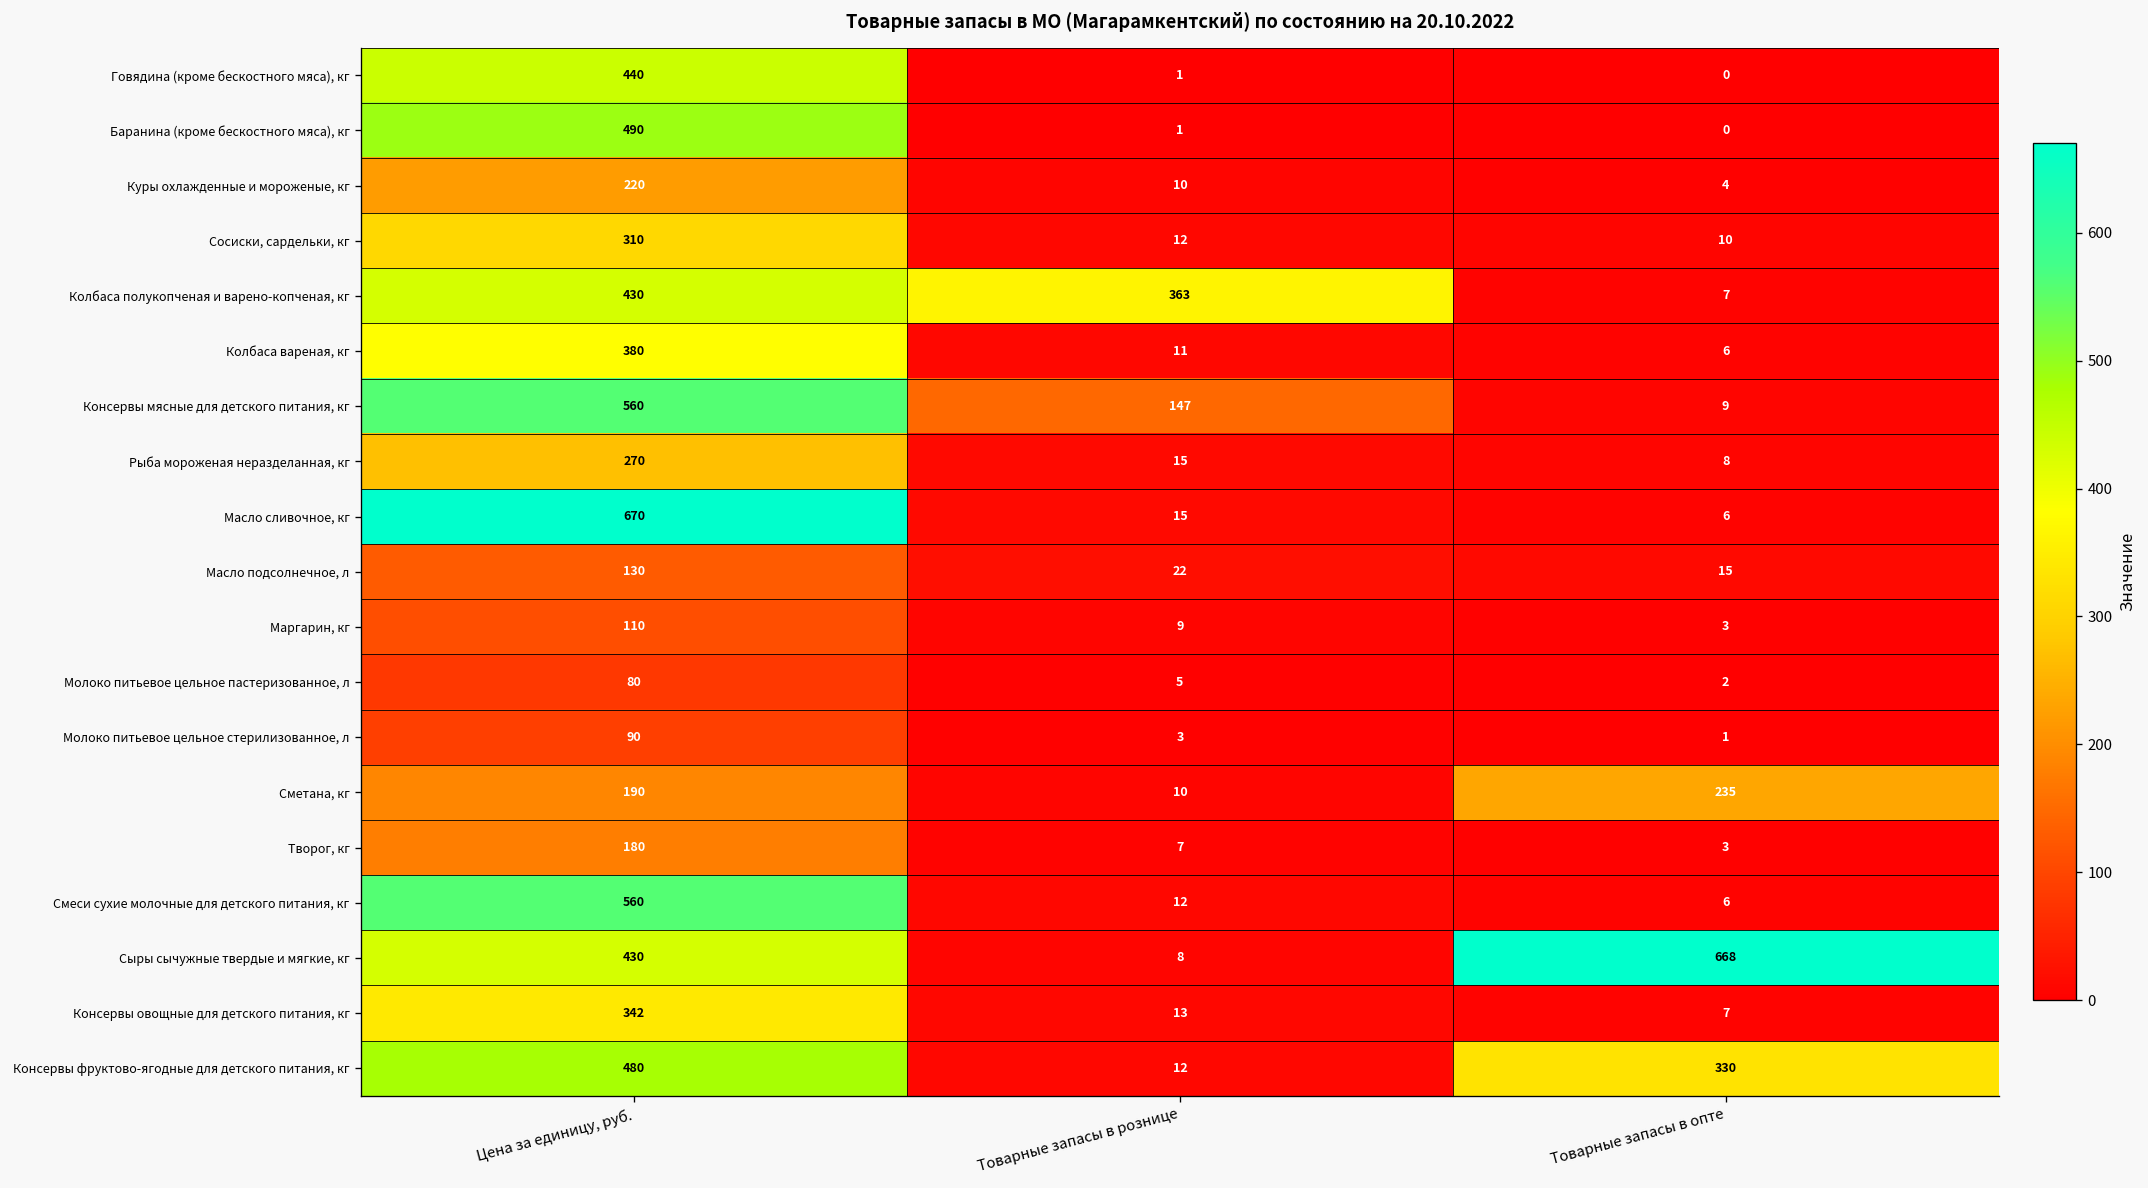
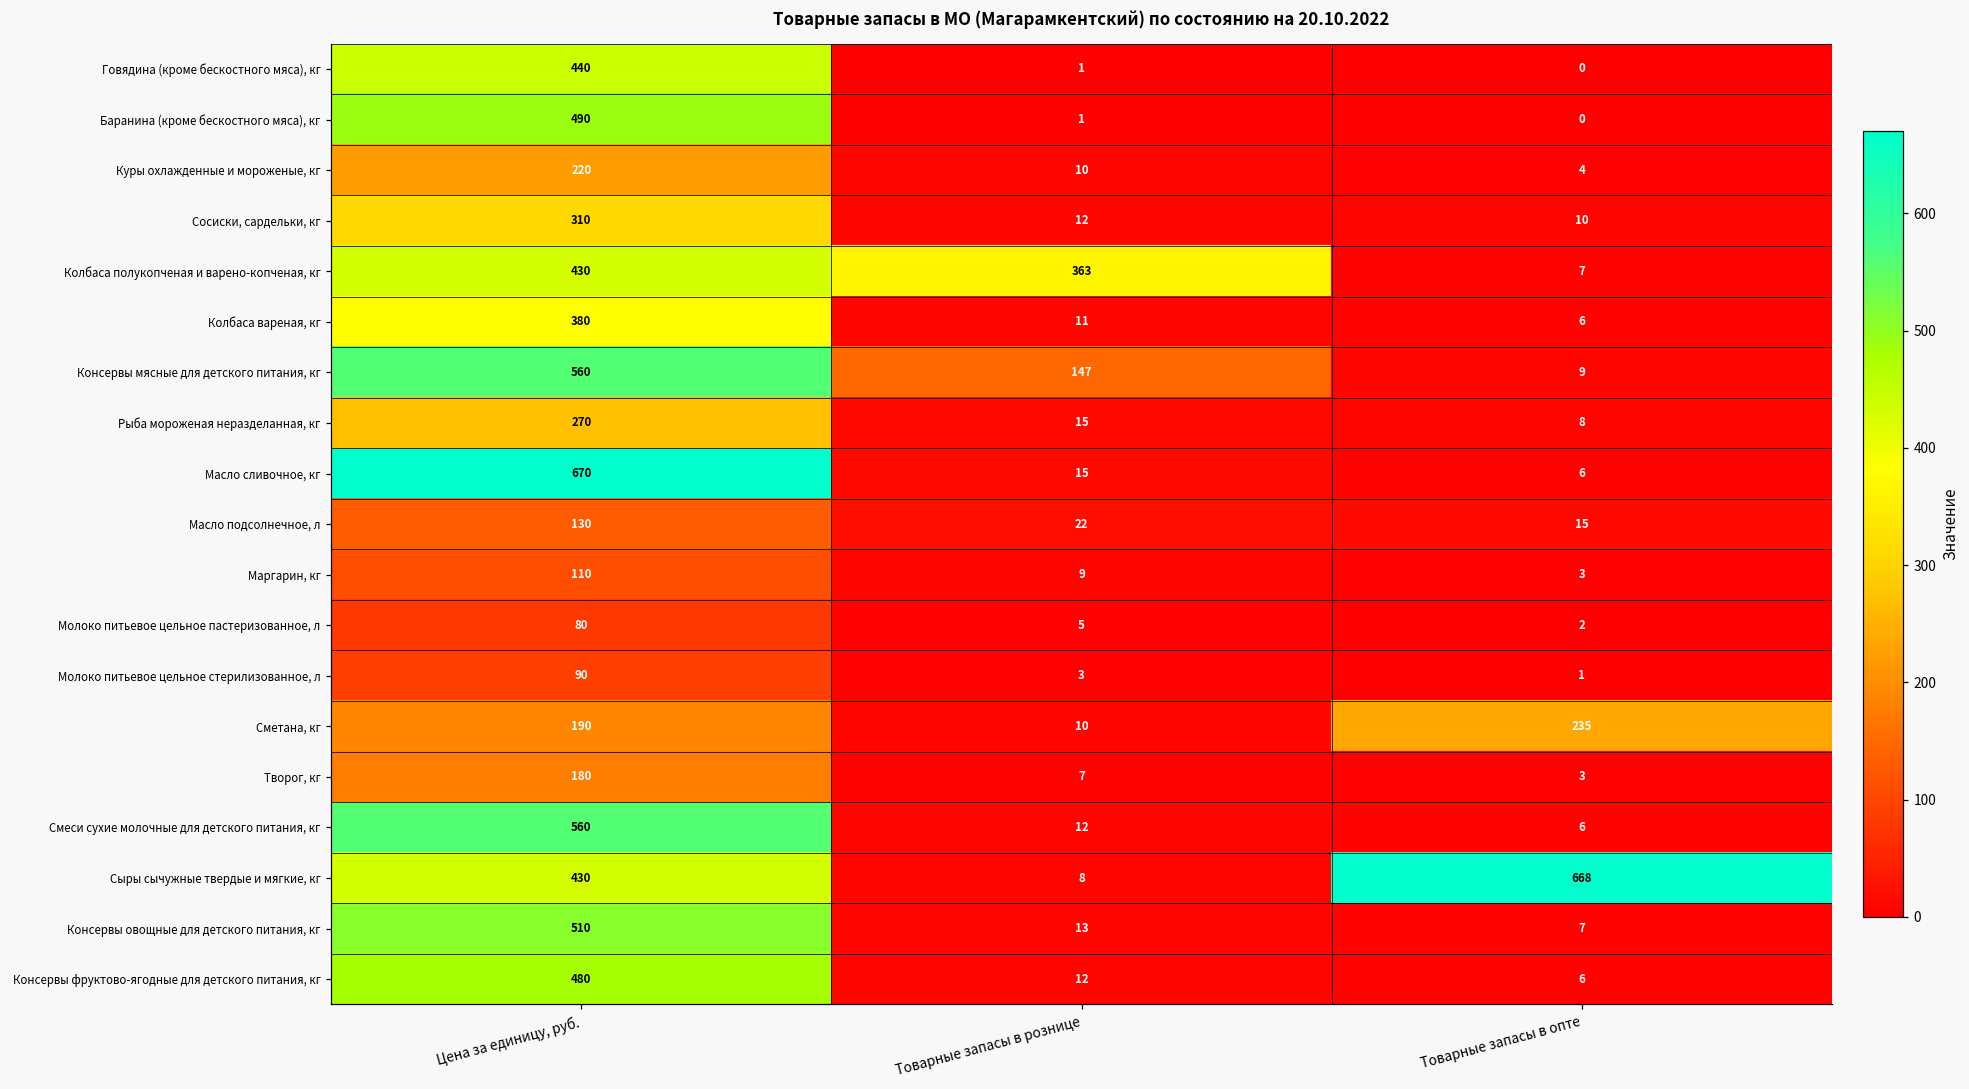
Консервы овощные для детского питания, кг, Цена за единицу, руб.: 342 -> 510
Консервы фруктово-ягодные для детского питания, кг, Товарные запасы в опте: 330 -> 6
